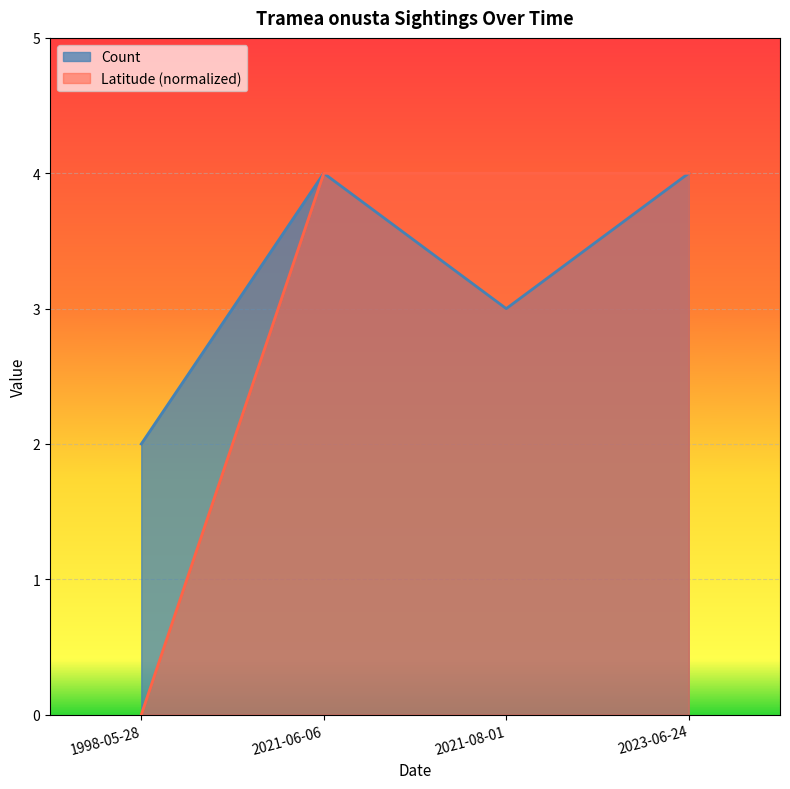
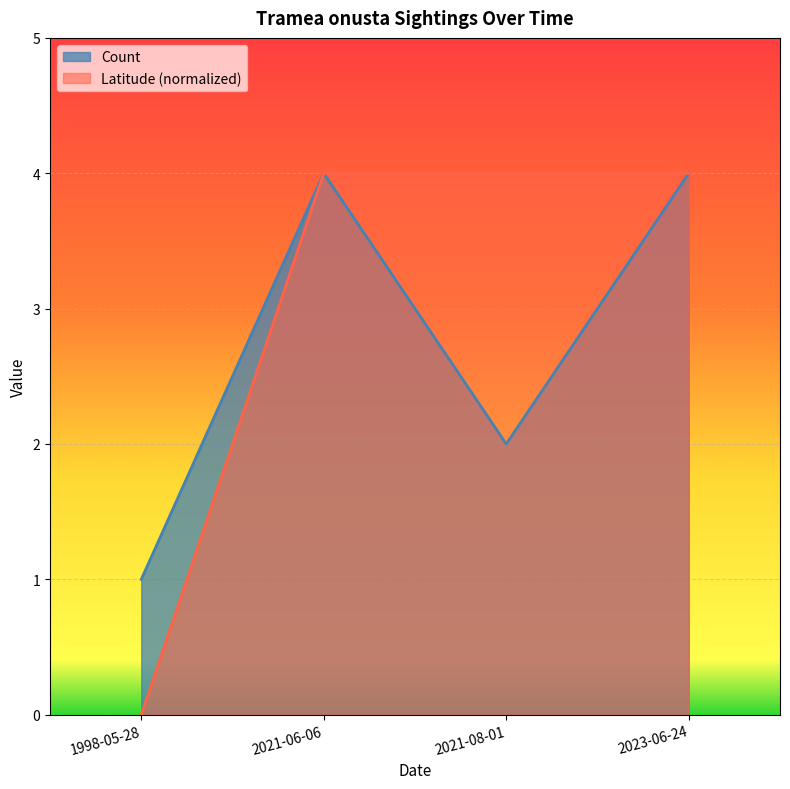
Count, 1998-05-28: 2 -> 1
Count, 2021-08-01: 3 -> 2
